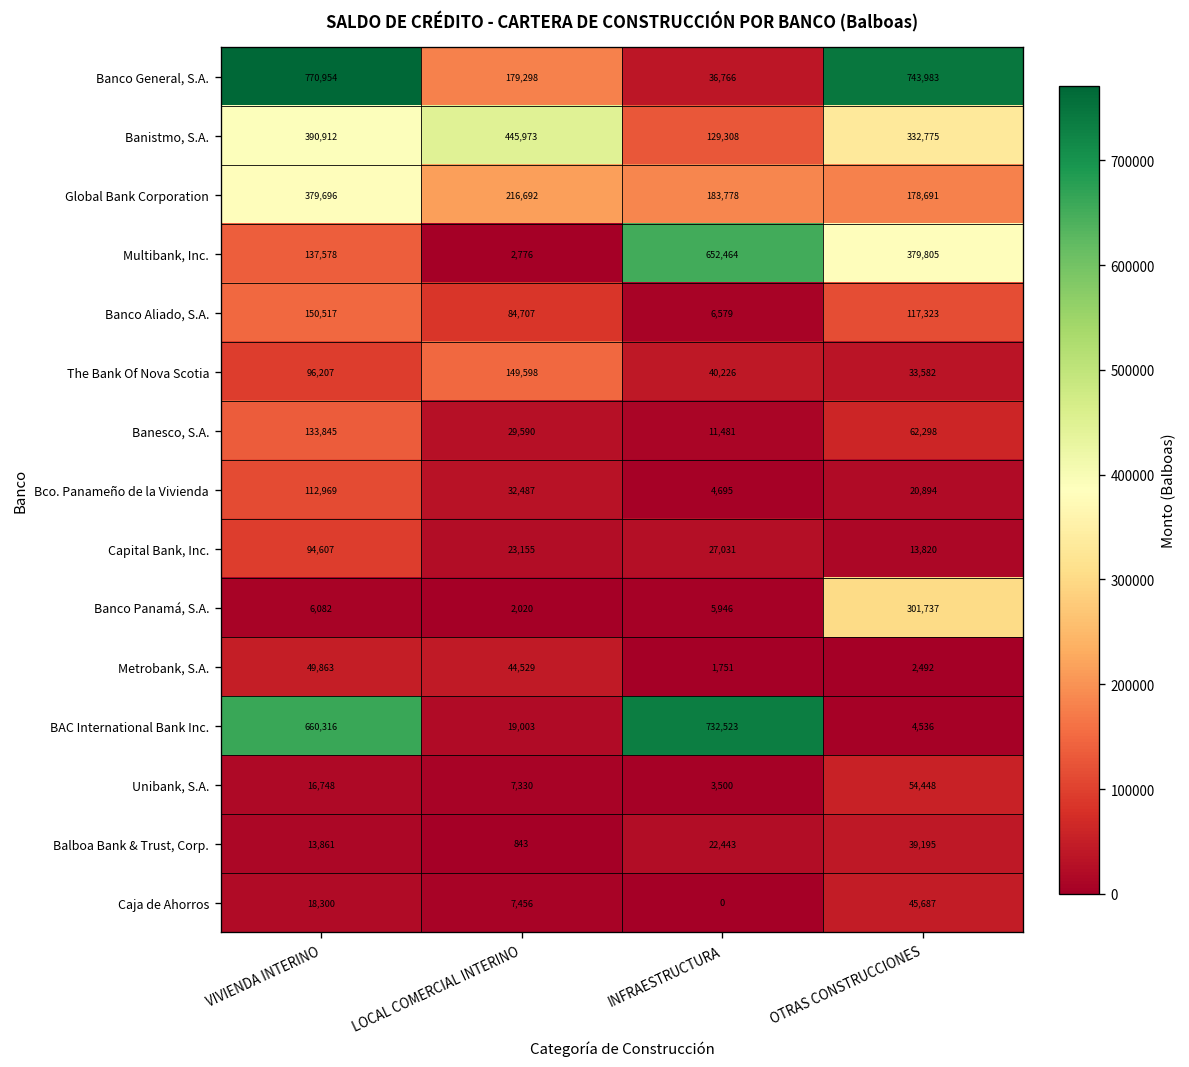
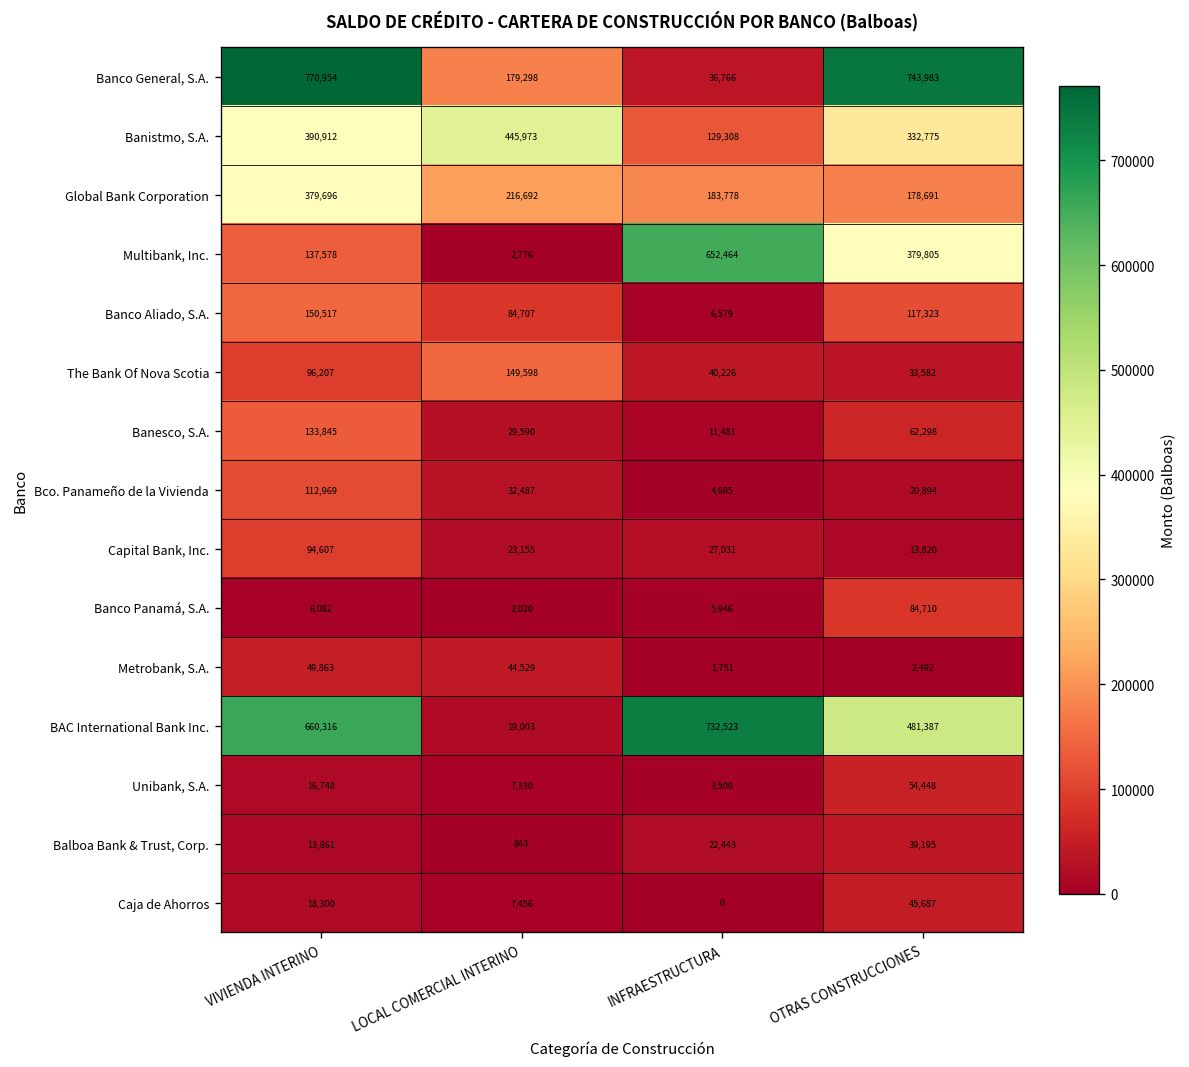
Banco Panamá, S.A., OTRAS CONSTRUCCIONES: 301,737 -> 84,710
BAC International Bank Inc., OTRAS CONSTRUCCIONES: 4,536 -> 481,387
